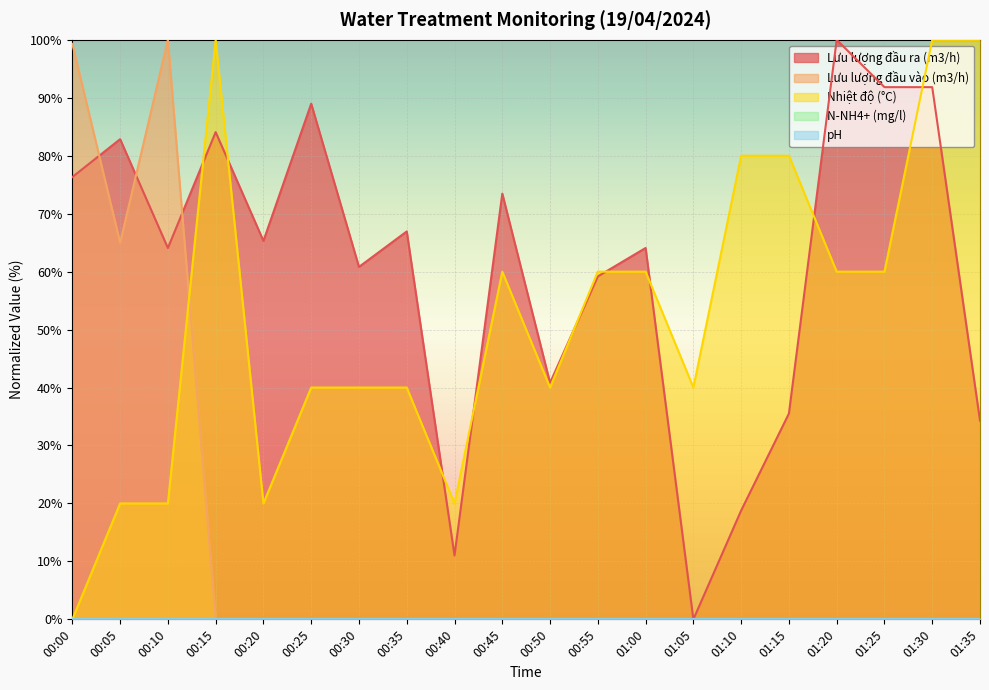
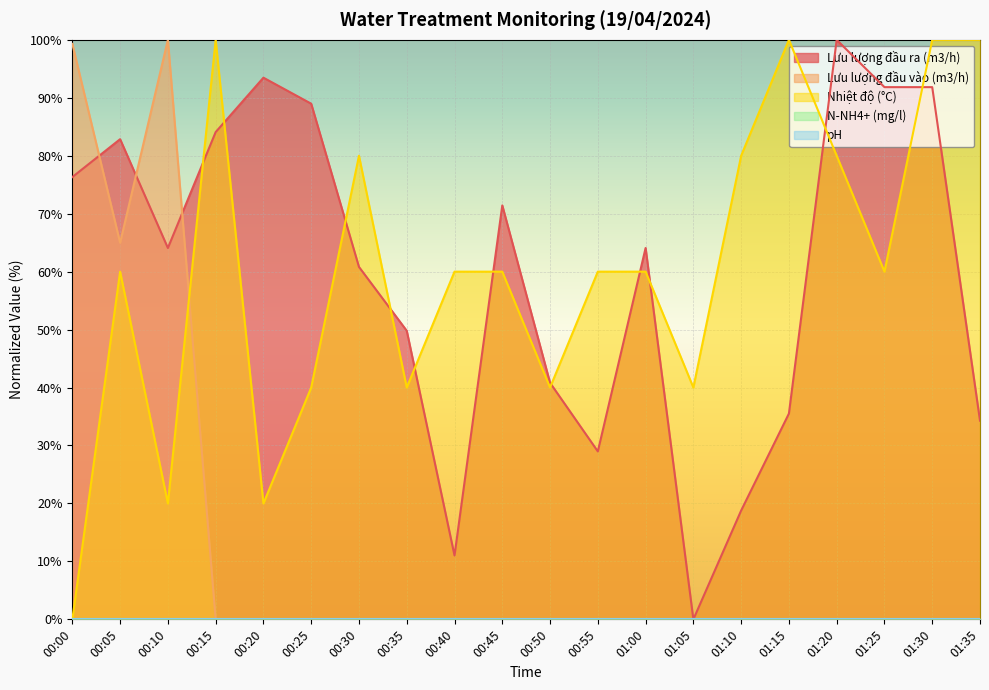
Nhiệt độ (°C), 00:05: 20% -> 60%
Lưu lượng đầu ra (m3/h), 00:20: 65% -> 93%
Nhiệt độ (°C), 00:30: 40% -> 80%
Lưu lượng đầu ra (m3/h), 00:35: 67% -> 50%
Nhiệt độ (°C), 00:40: 20% -> 60%
Lưu lượng đầu ra (m3/h), 00:45: 73% -> 71%
Lưu lượng đầu ra (m3/h), 00:55: 59% -> 29%
Nhiệt độ (°C), 01:15: 80% -> 100%
Nhiệt độ (°C), 01:20: 60% -> 80%
